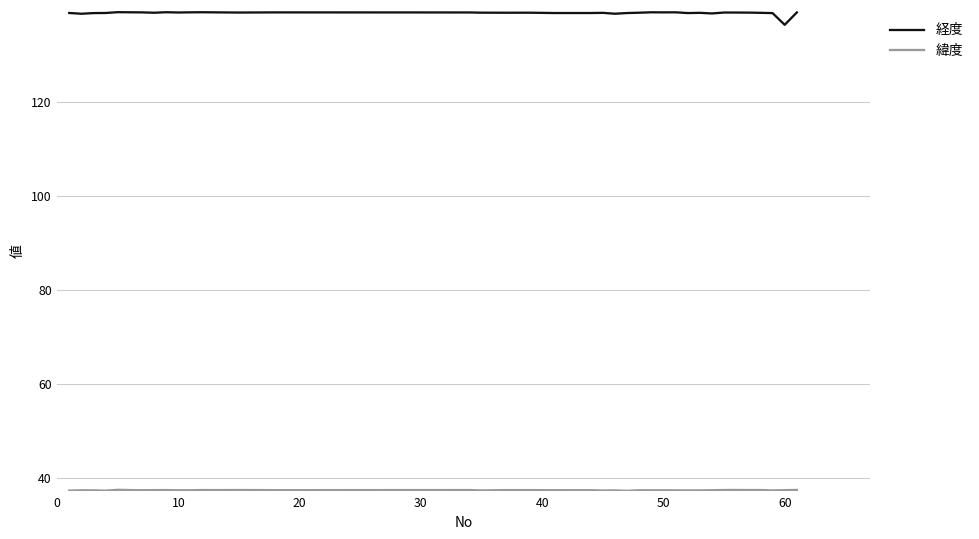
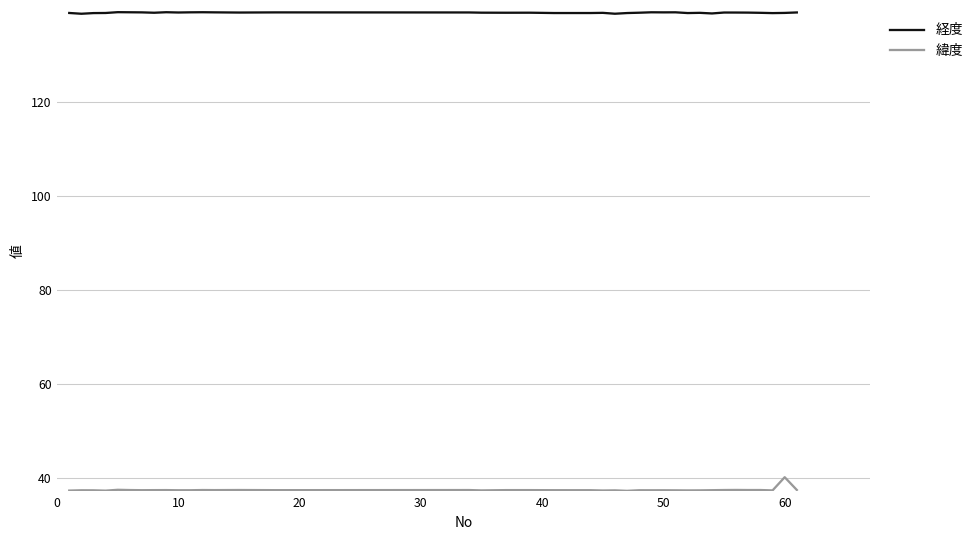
経度, 60: 136 -> 139
緯度, 60: 37 -> 40
